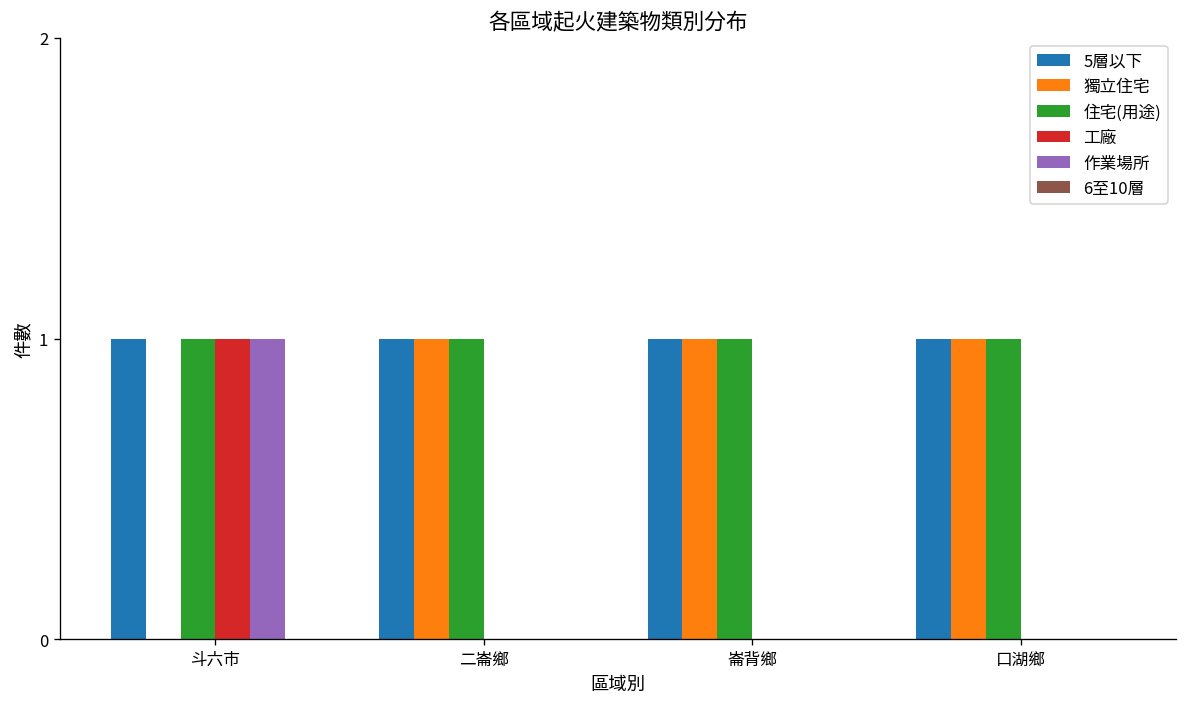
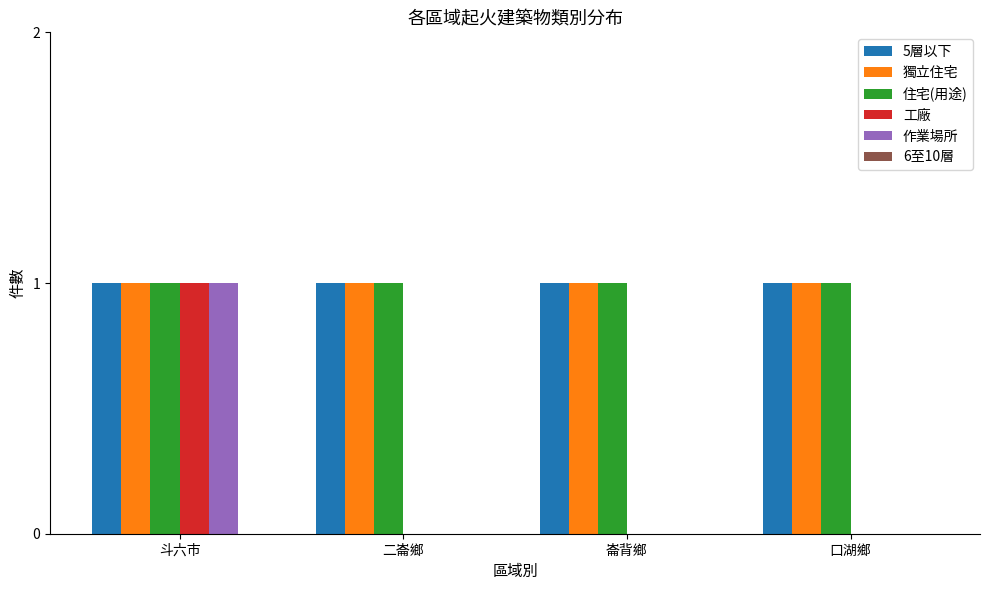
獨立住宅, 斗六市: 0 -> 1
